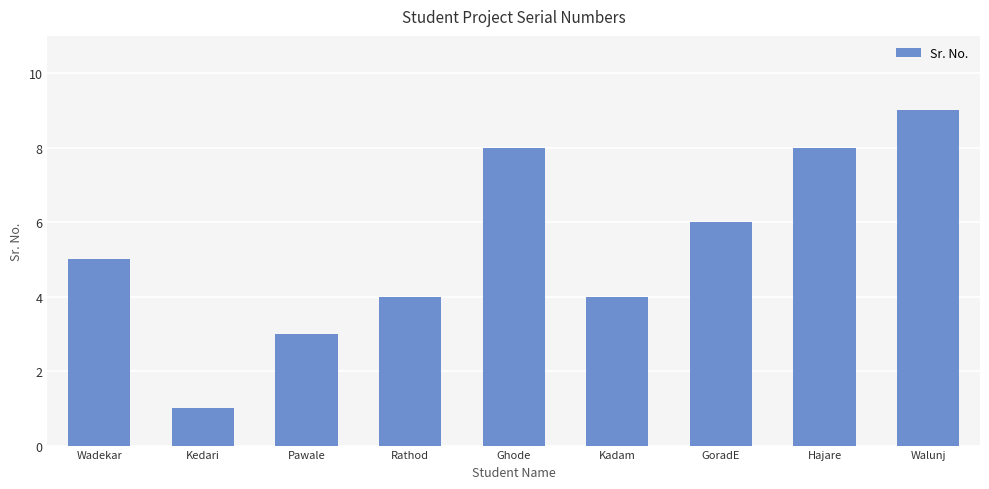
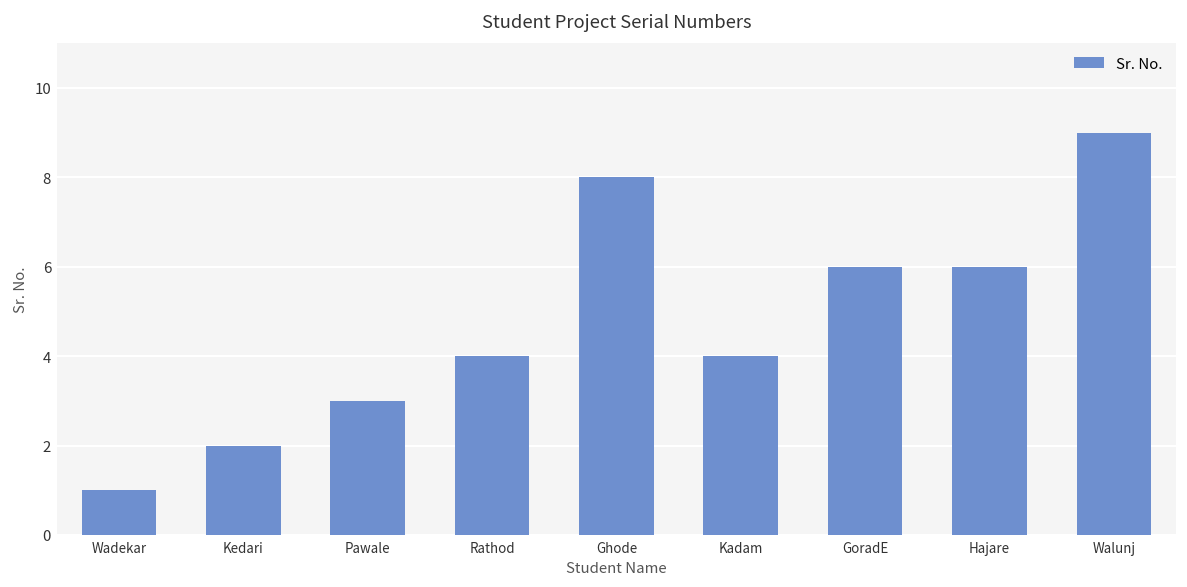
Wadekar: 5 -> 1
Kedari: 1 -> 2
Hajare: 8 -> 6
